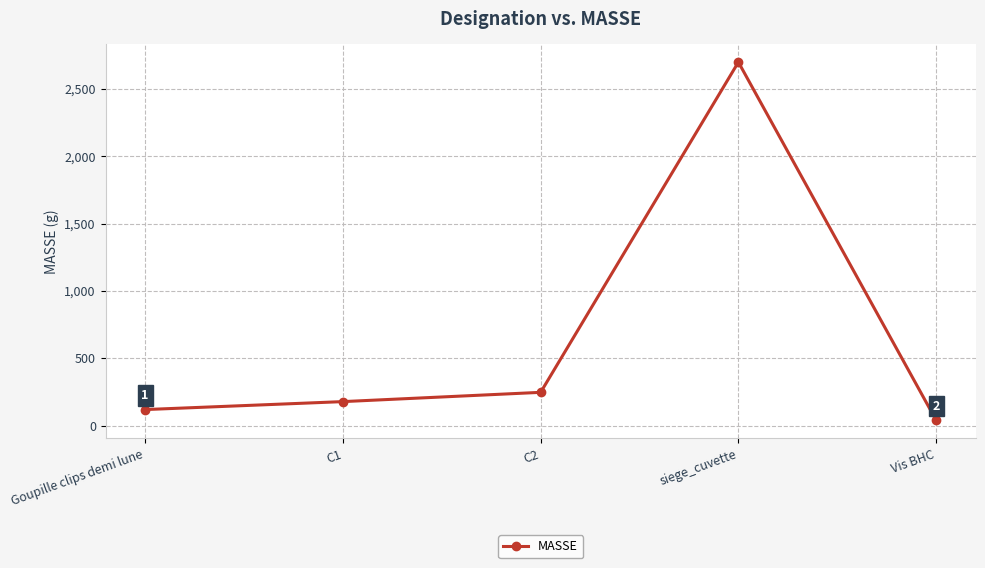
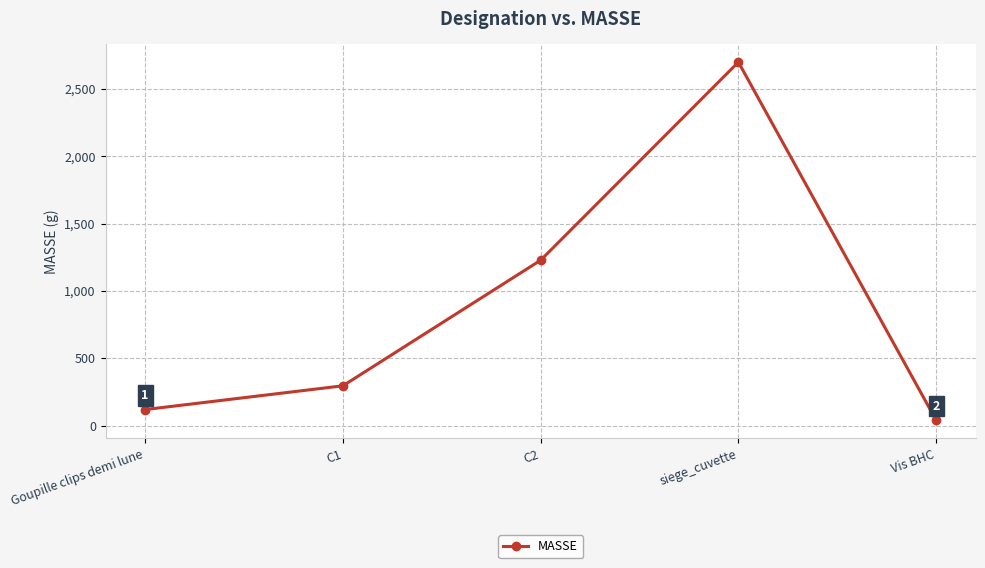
C1: 180 -> 300
C2: 250 -> 1,230
